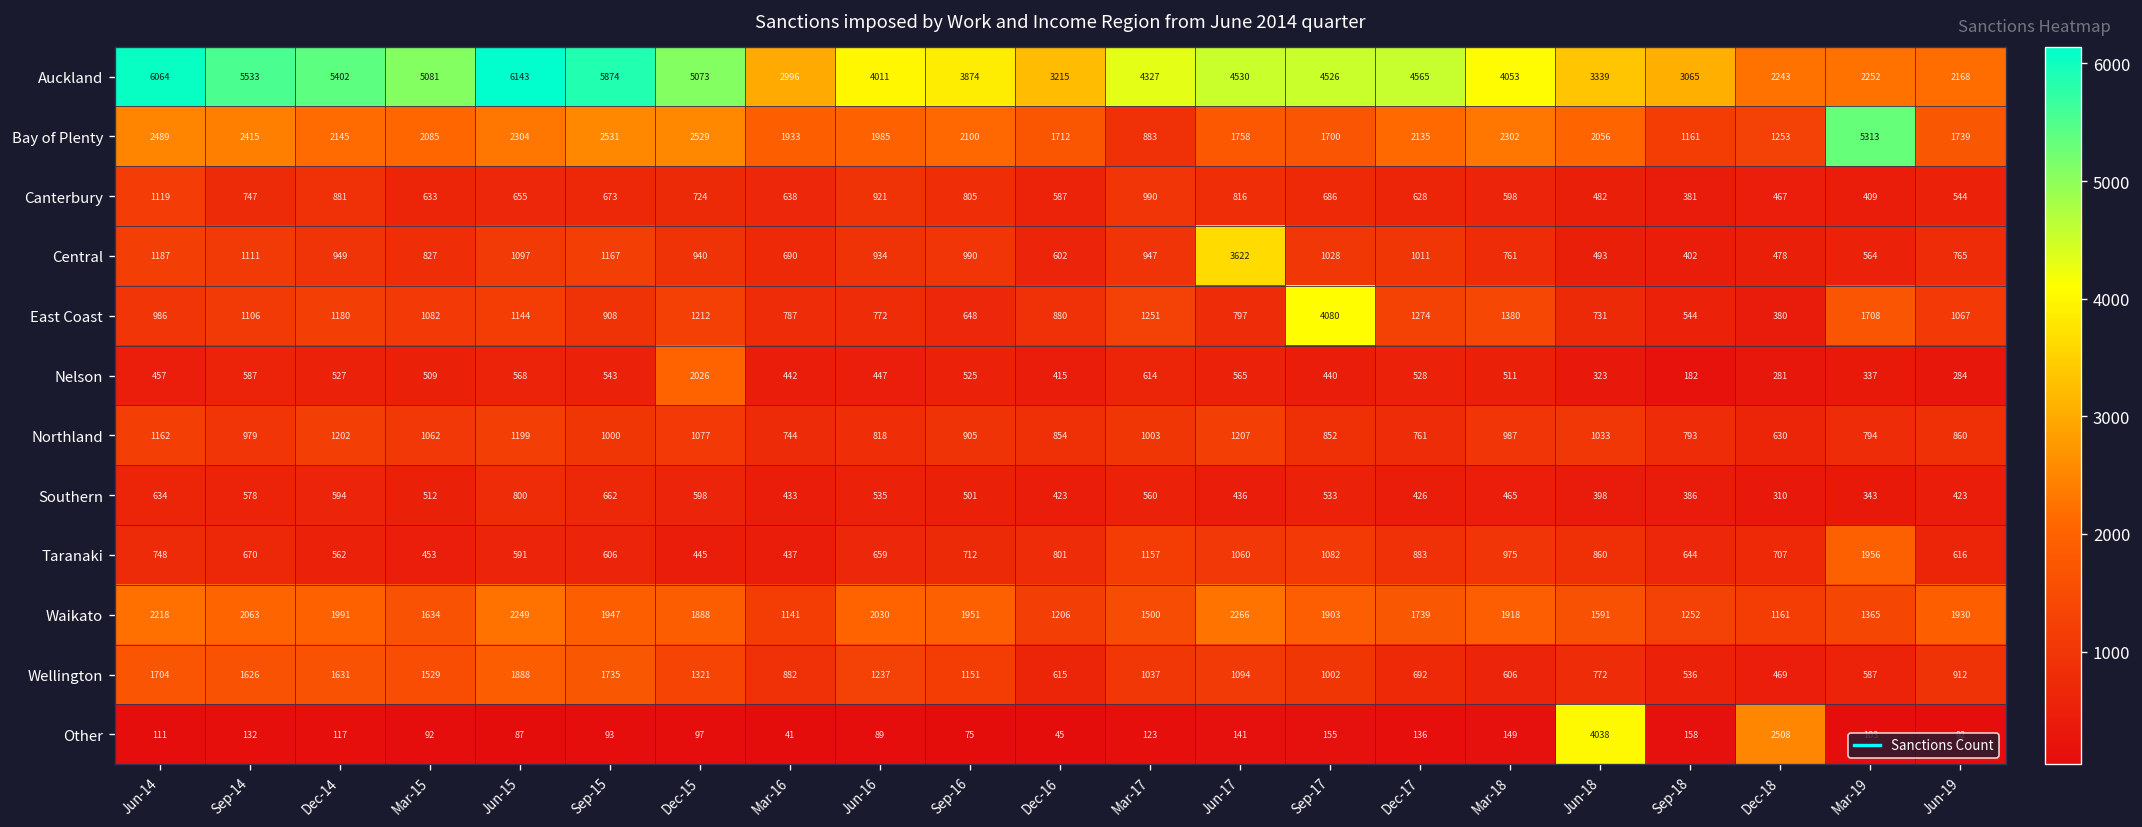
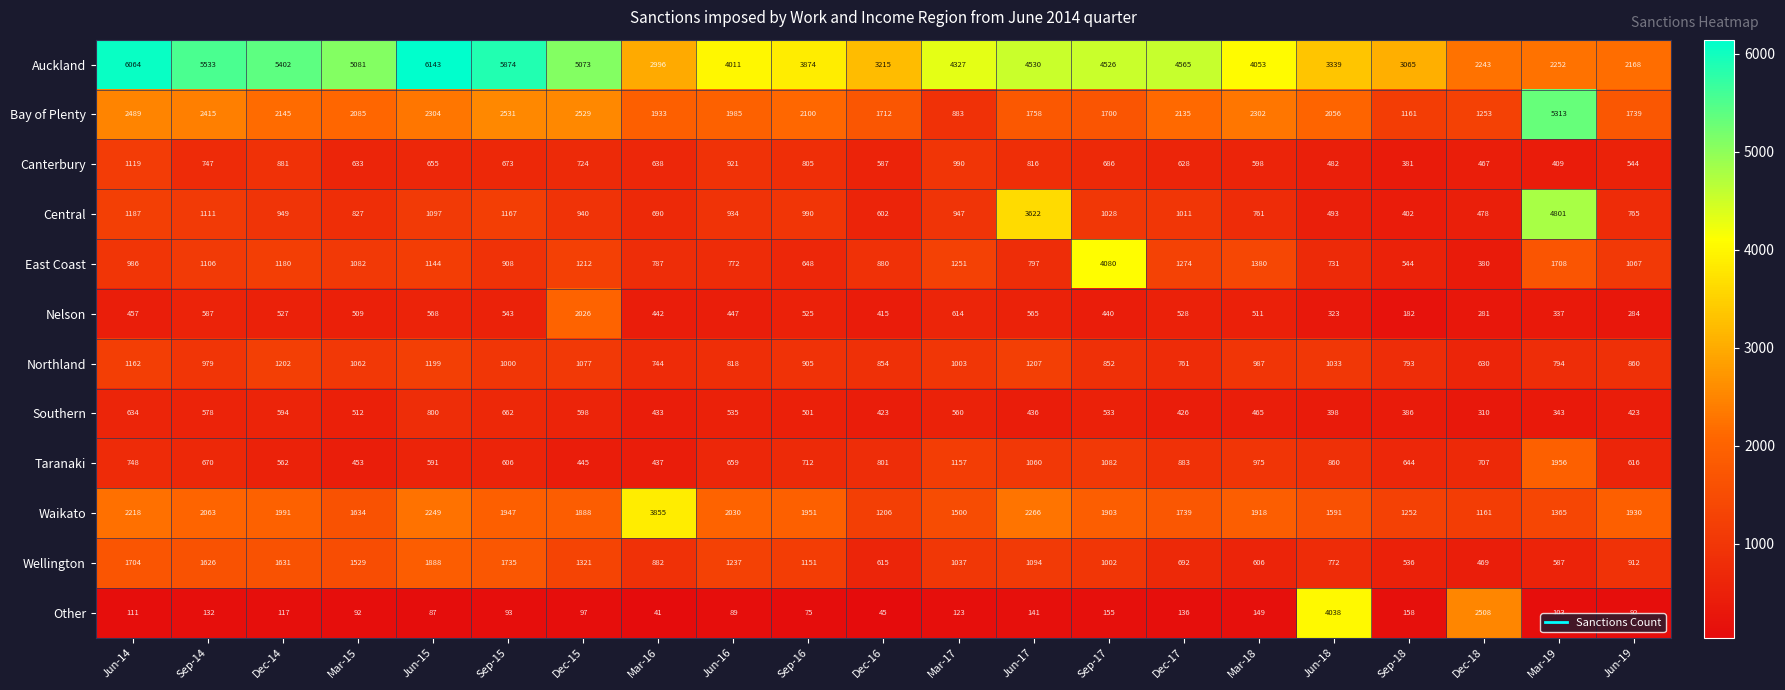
Central, Mar-19: 564 -> 4801
Waikato, Mar-16: 1141 -> 3855
